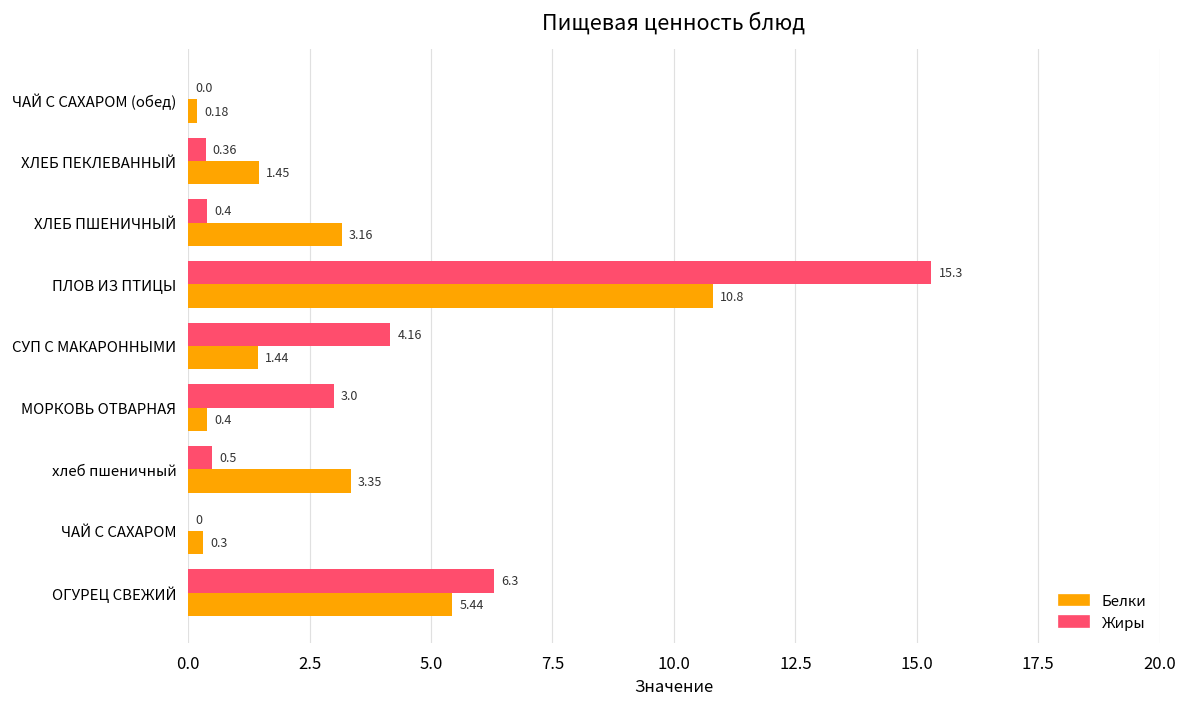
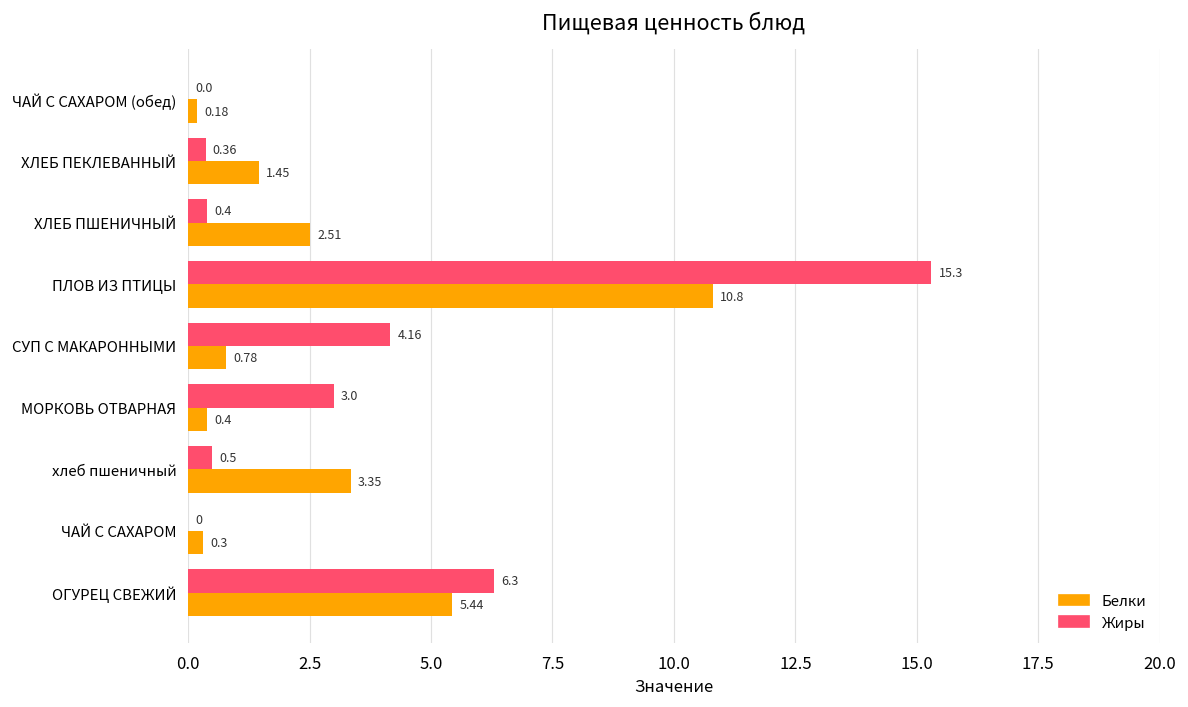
Белки, ХЛЕБ ПШЕНИЧНЫЙ: 3.16 -> 2.51
Белки, СУП С МАКАРОННЫМИ: 1.44 -> 0.78
